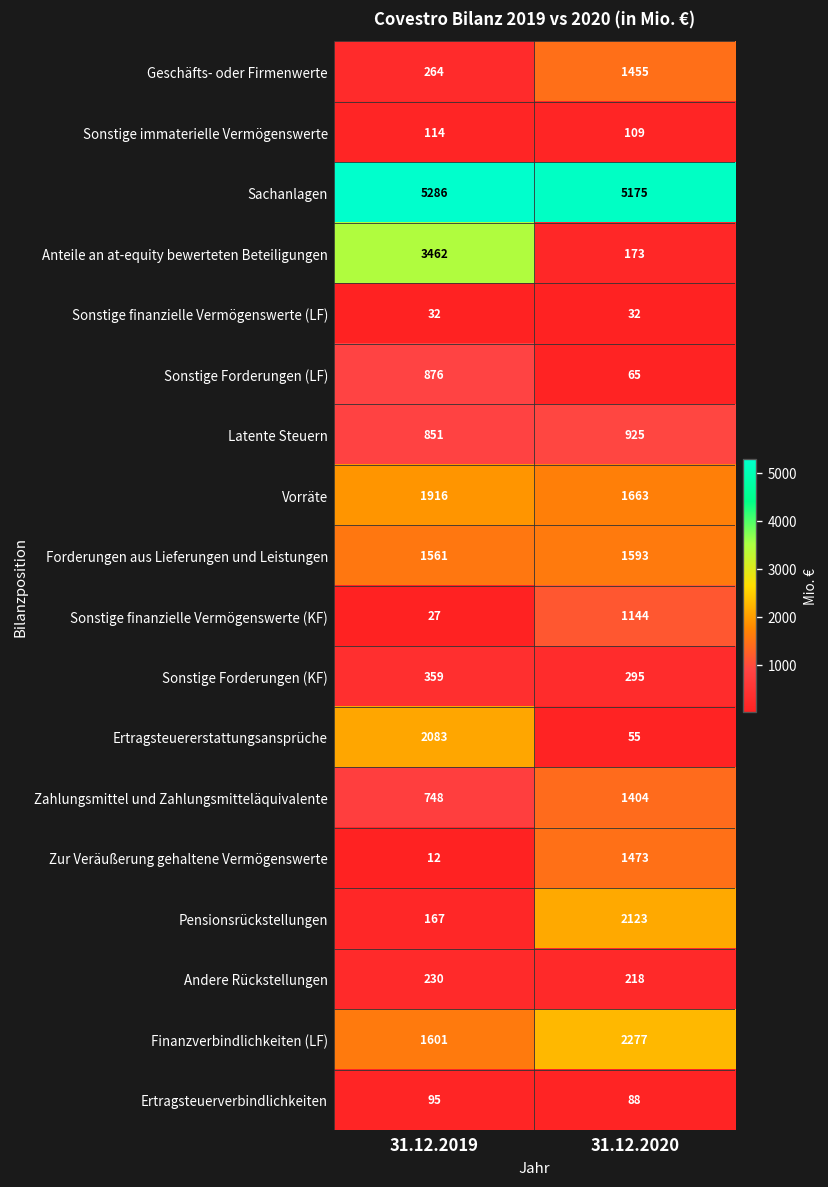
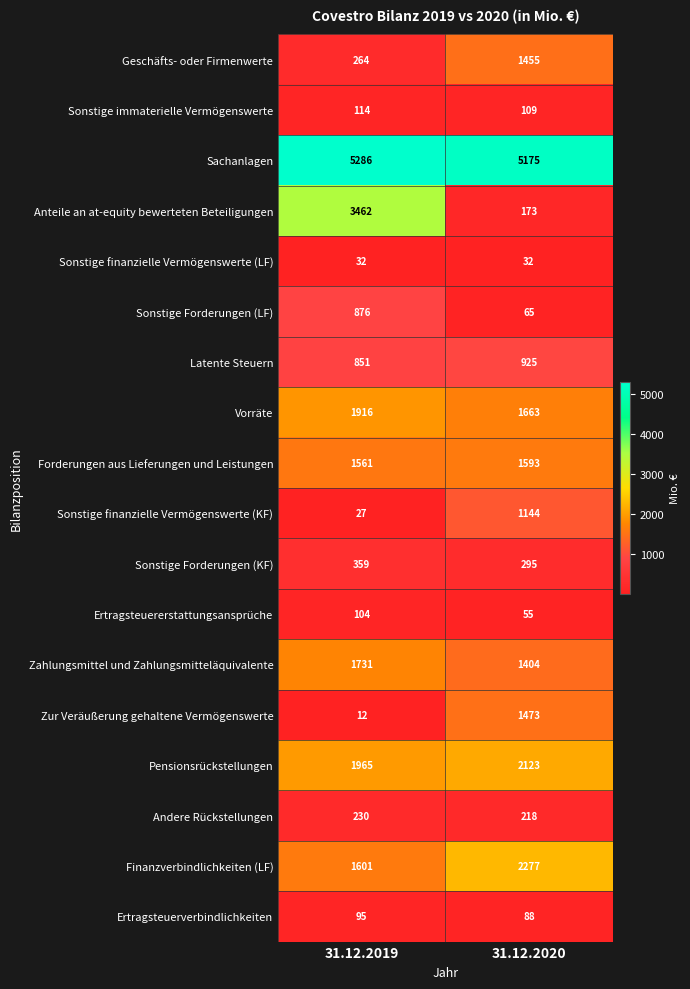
Ertragsteuererstattungsansprüche, 31.12.2019: 2083 -> 104
Zahlungsmittel und Zahlungsmitteläquivalente, 31.12.2019: 748 -> 1731
Pensionsrückstellungen, 31.12.2019: 167 -> 1965
